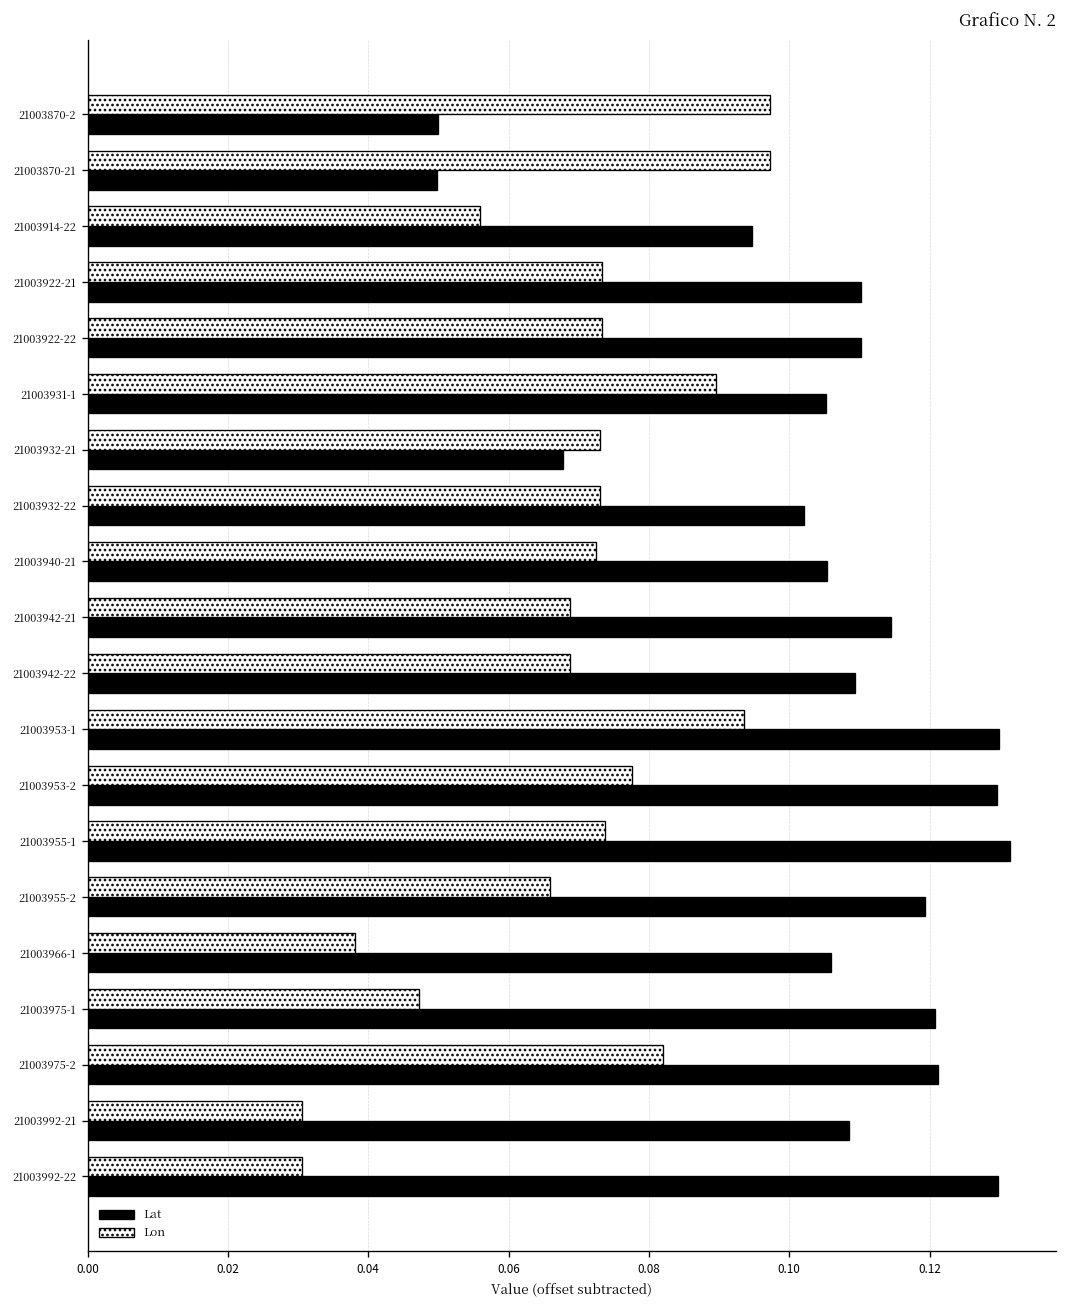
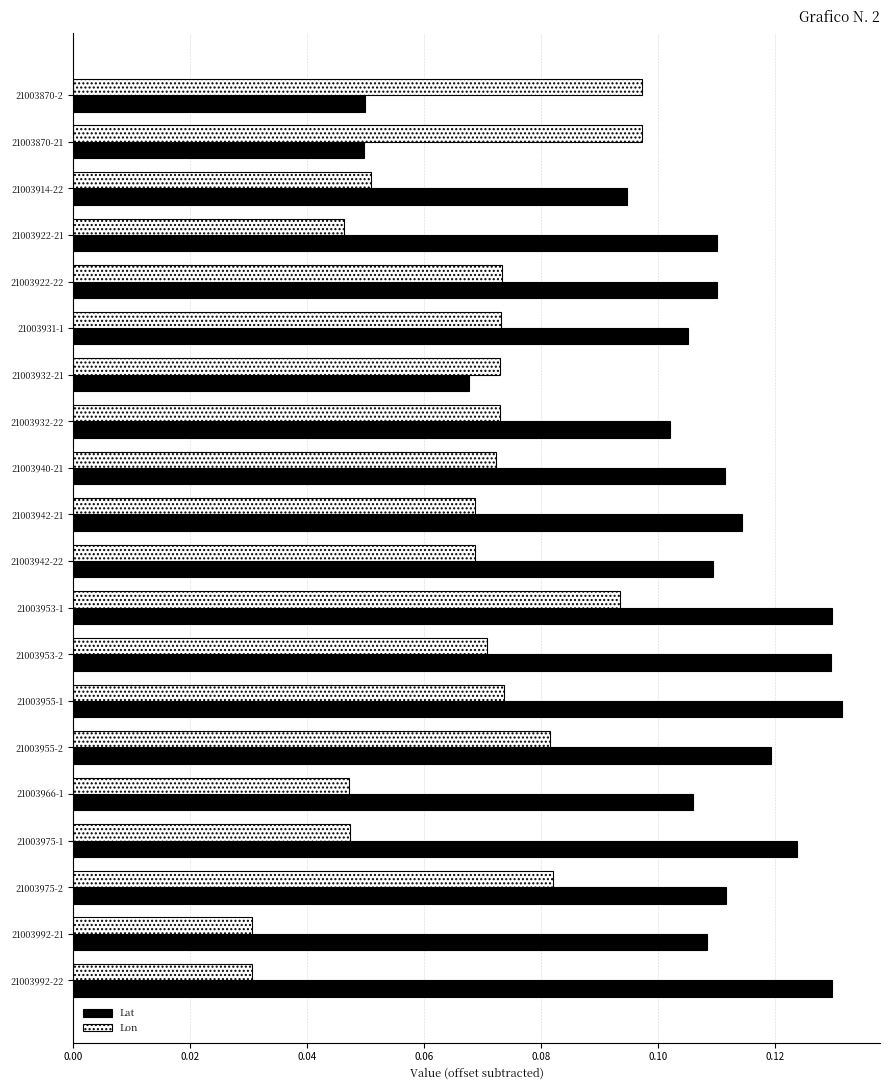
Lon, 21003914-22: 0.056 -> 0.051
Lon, 21003922-21: 0.073 -> 0.046
Lon, 21003931-1: 0.090 -> 0.073
Lat, 21003940-21: 0.105 -> 0.112
Lon, 21003953-2: 0.078 -> 0.071
Lon, 21003955-2: 0.066 -> 0.082
Lon, 21003966-1: 0.038 -> 0.047
Lat, 21003975-1: 0.121 -> 0.124
Lat, 21003975-2: 0.121 -> 0.112
